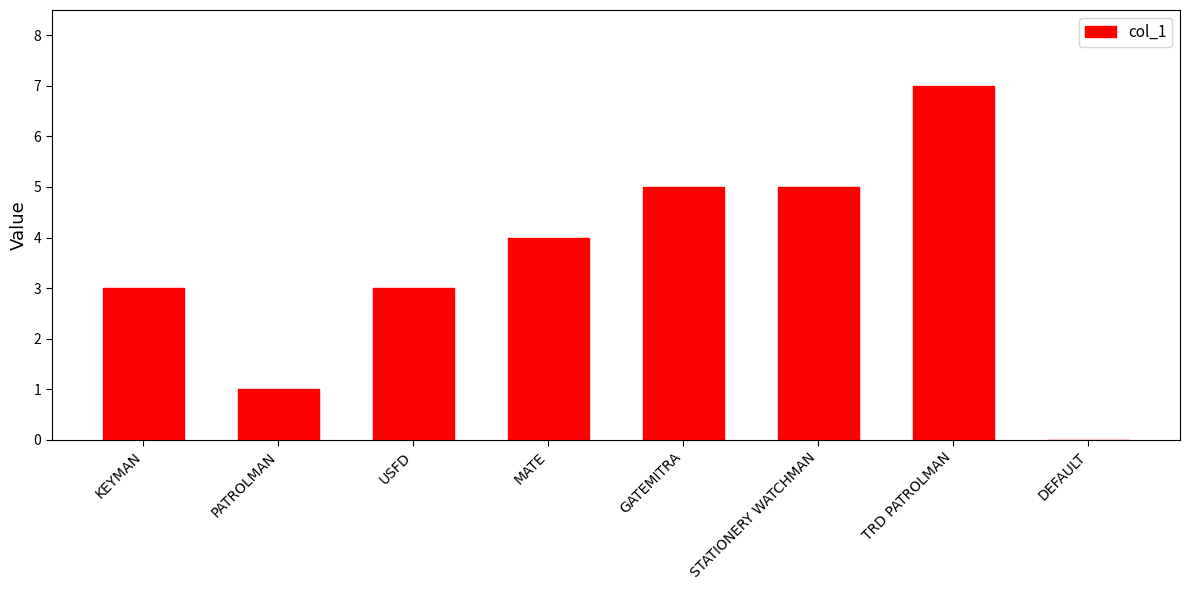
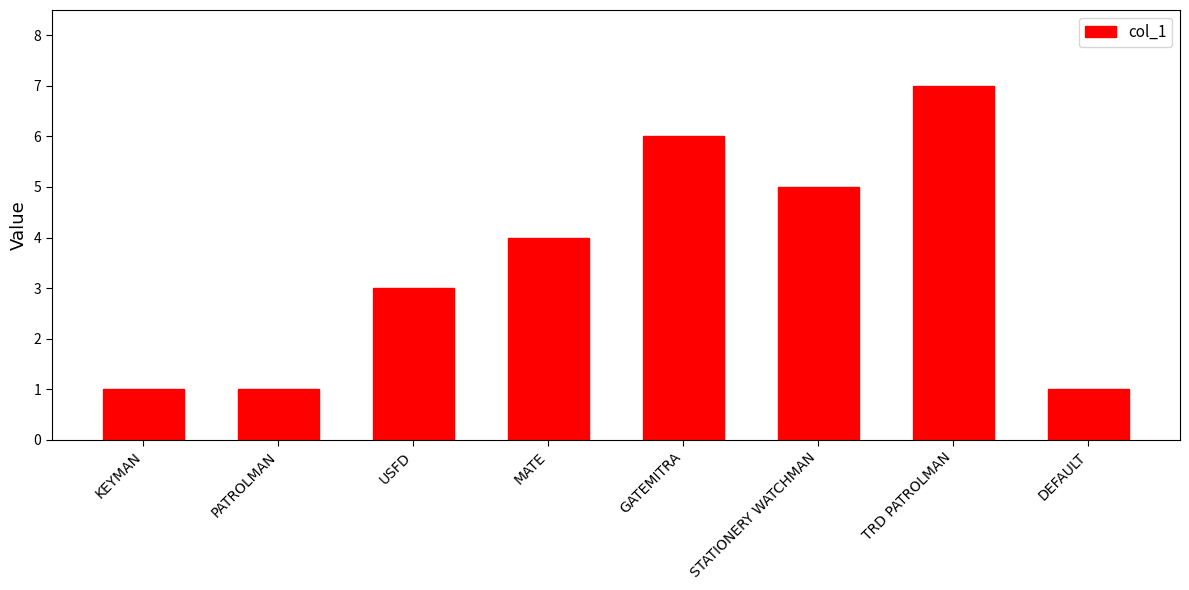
KEYMAN: 3 -> 1
GATEMITRA: 5 -> 6
DEFAULT: 0 -> 1
